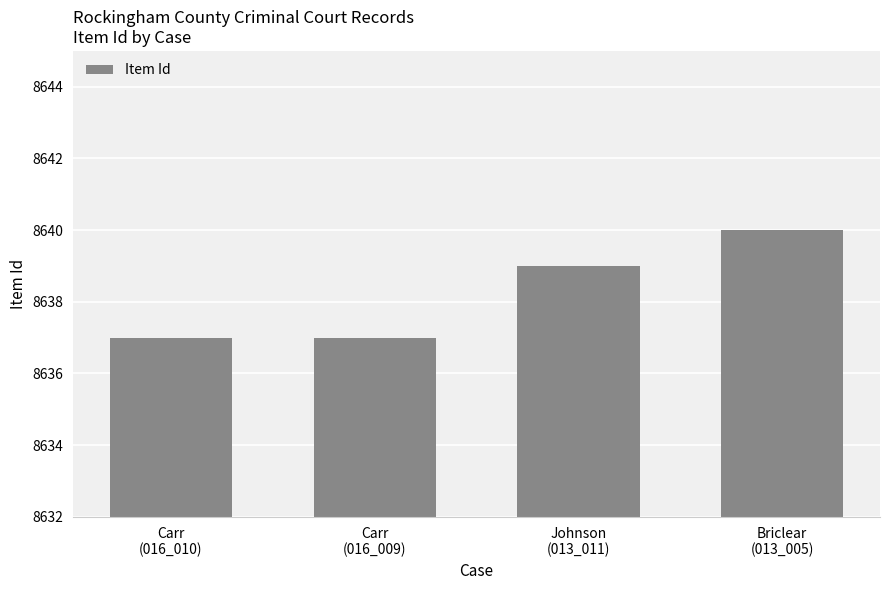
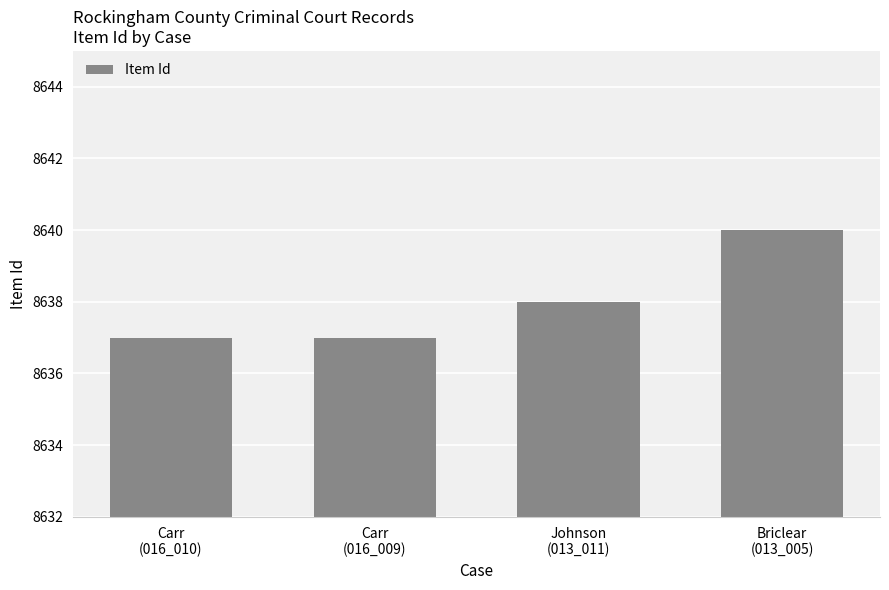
Johnson (013_011): 8639 -> 8638
